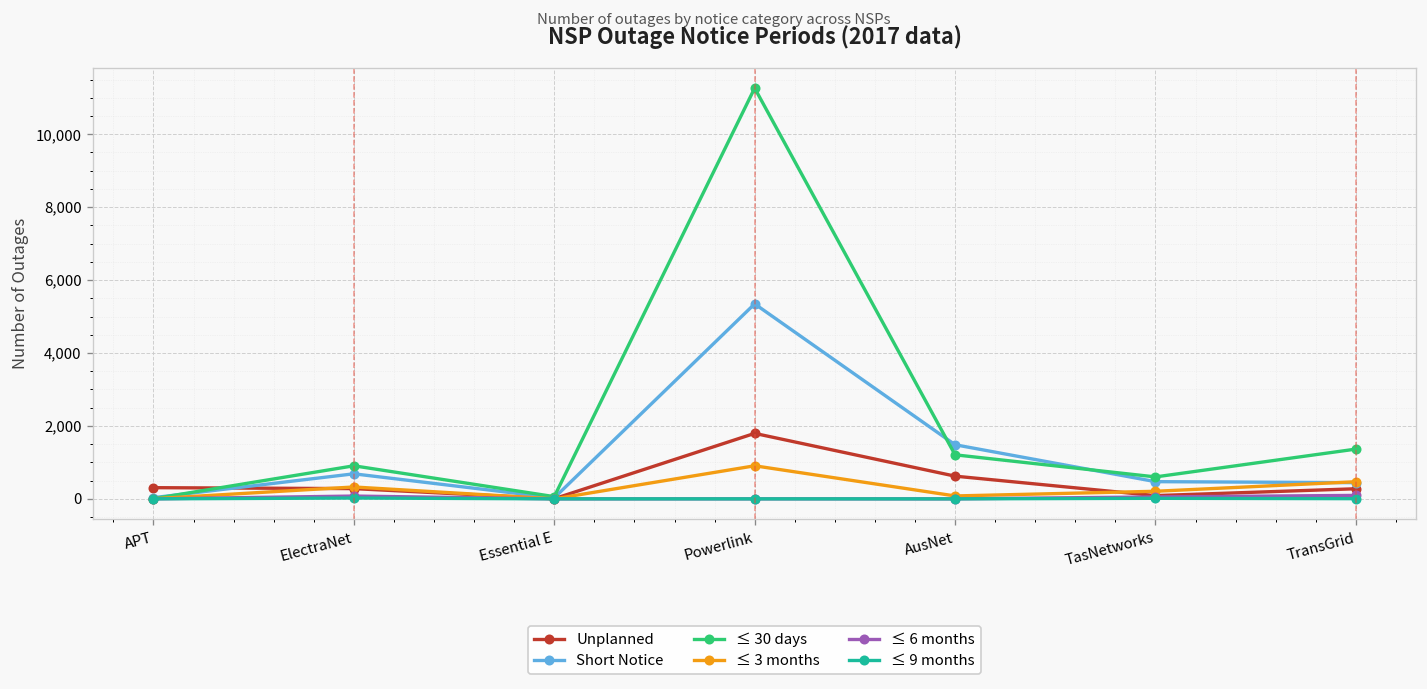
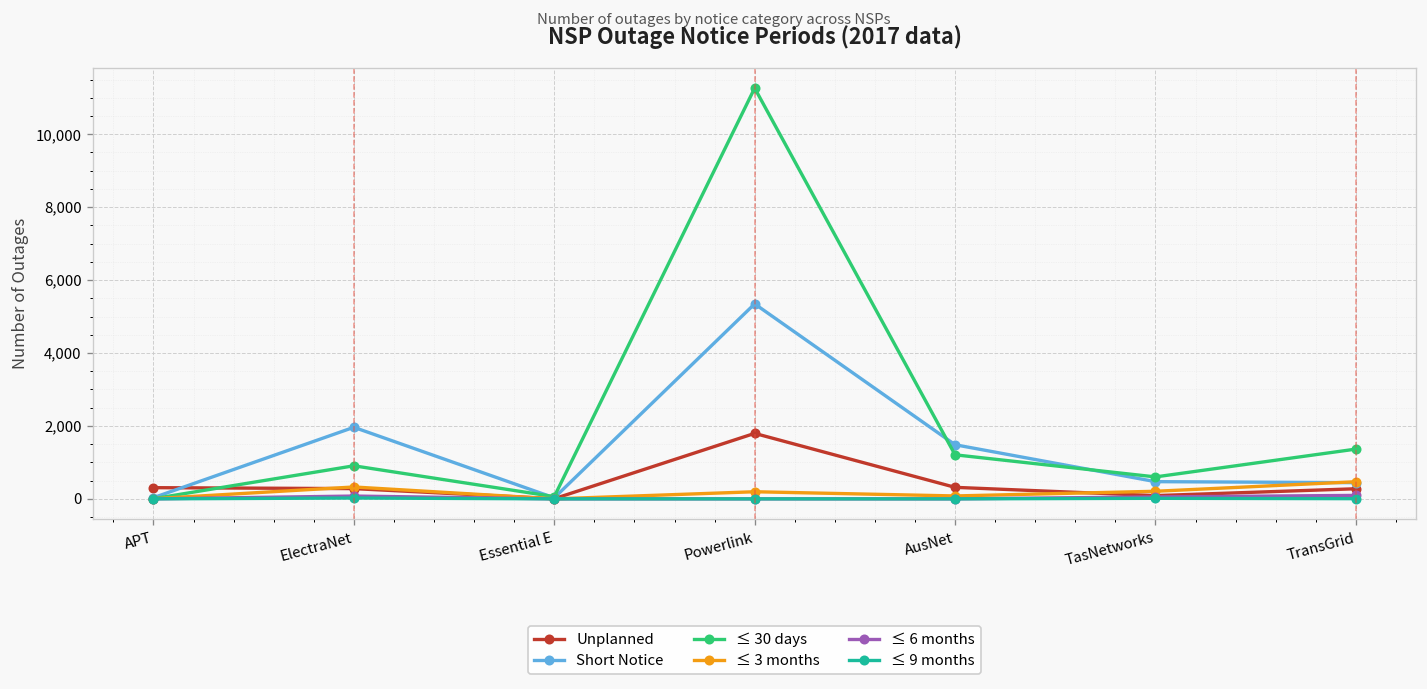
Short Notice, ElectraNet: 700 -> 2,000
≤ 3 months, Powerlink: 900 -> 200
Unplanned, AusNet: 600 -> 300
